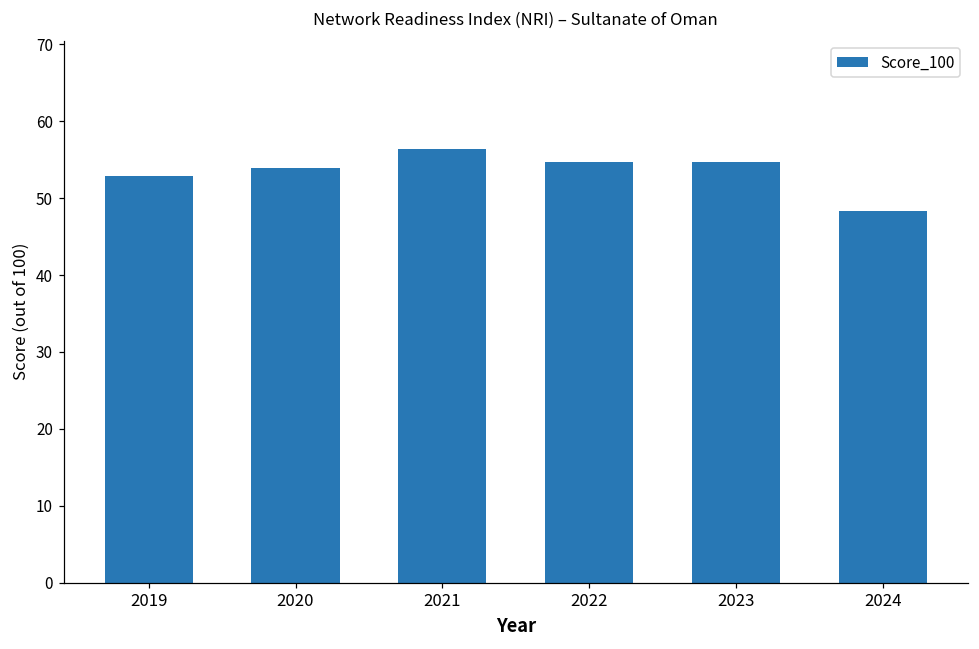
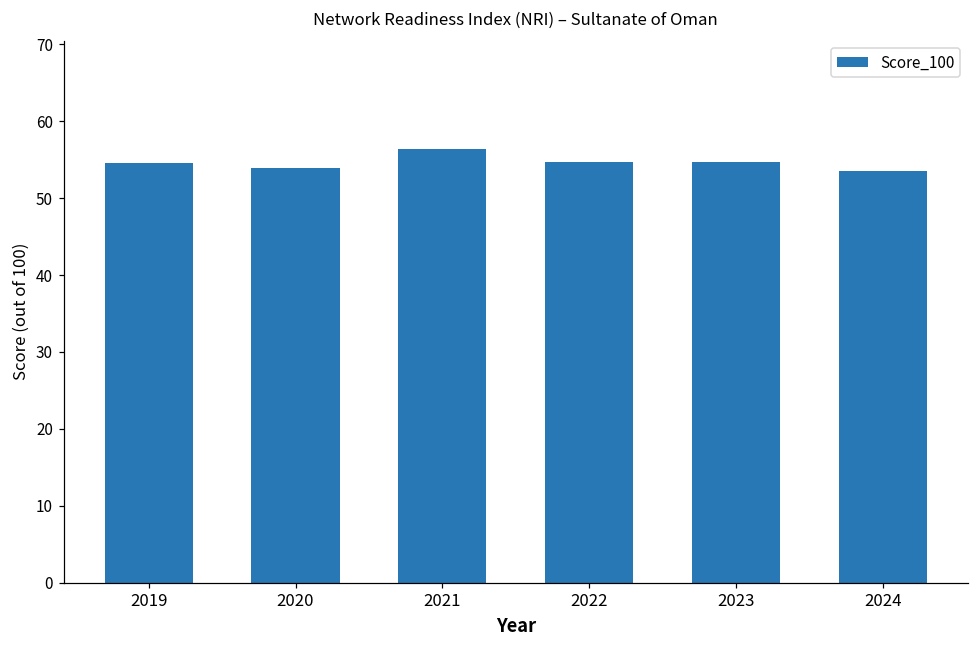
2019: 53 -> 55
2024: 48 -> 54
